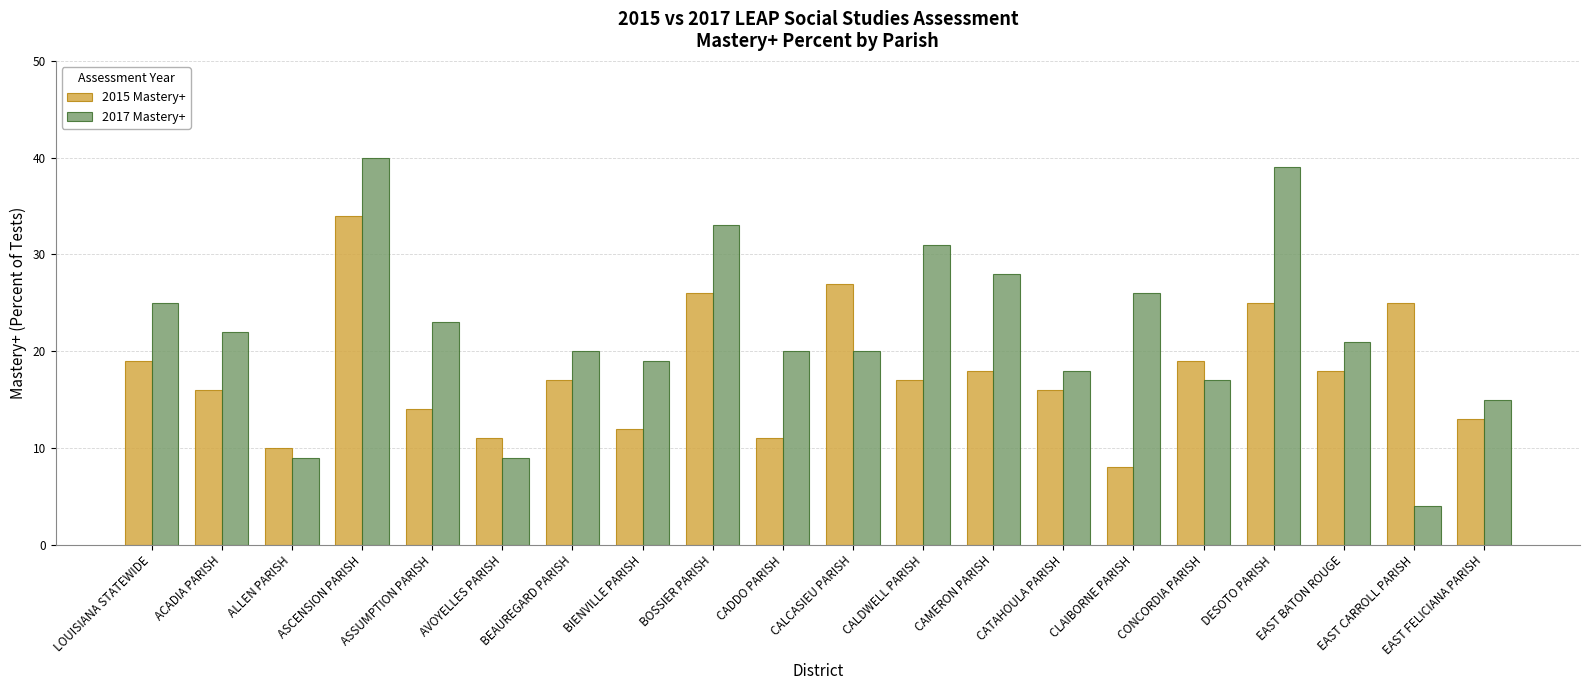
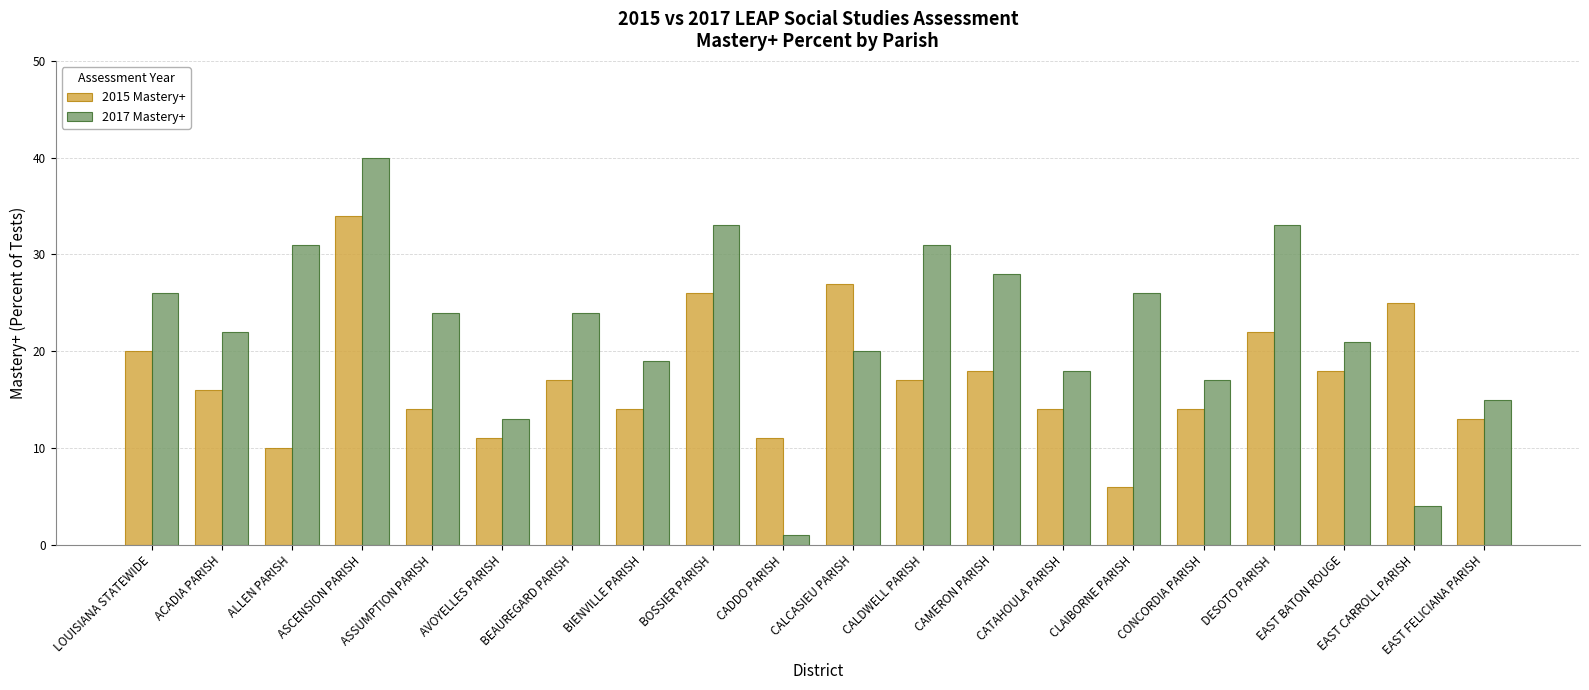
2015 Mastery+, LOUISIANA STATEWIDE: 19 -> 20
2017 Mastery+, LOUISIANA STATEWIDE: 25 -> 26
2017 Mastery+, ALLEN PARISH: 9 -> 31
2017 Mastery+, ASSUMPTION PARISH: 23 -> 24
2017 Mastery+, AVOYELLES PARISH: 9 -> 13
2017 Mastery+, BEAUREGARD PARISH: 20 -> 24
2015 Mastery+, BIENVILLE PARISH: 12 -> 14
2017 Mastery+, CADDO PARISH: 20 -> 1
2015 Mastery+, CATAHOULA PARISH: 16 -> 14
2015 Mastery+, CLAIBORNE PARISH: 8 -> 6
2015 Mastery+, CONCORDIA PARISH: 19 -> 14
2015 Mastery+, DESOTO PARISH: 25 -> 22
2017 Mastery+, DESOTO PARISH: 39 -> 33
